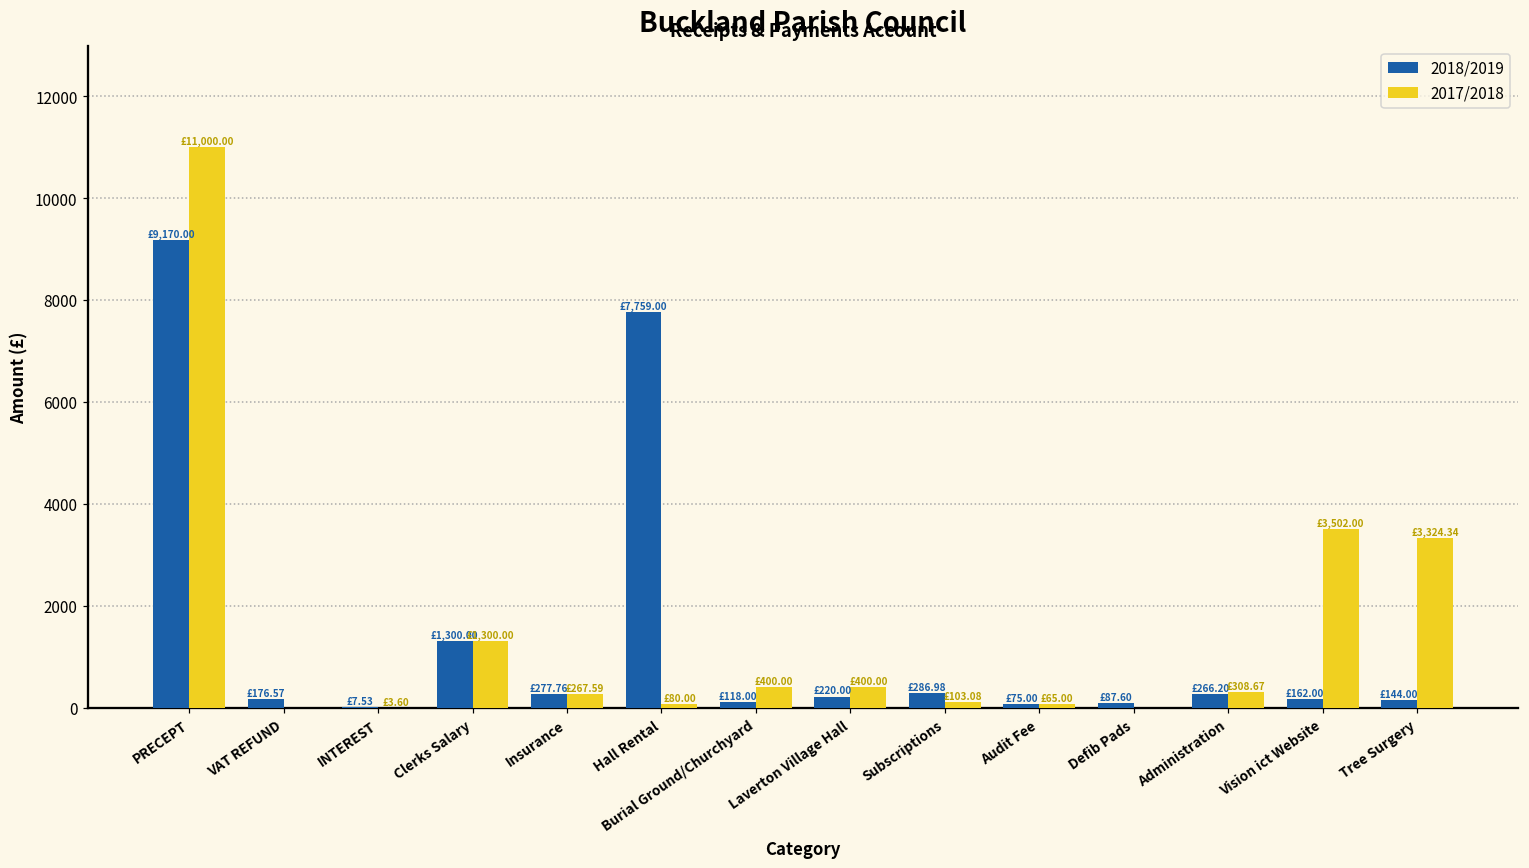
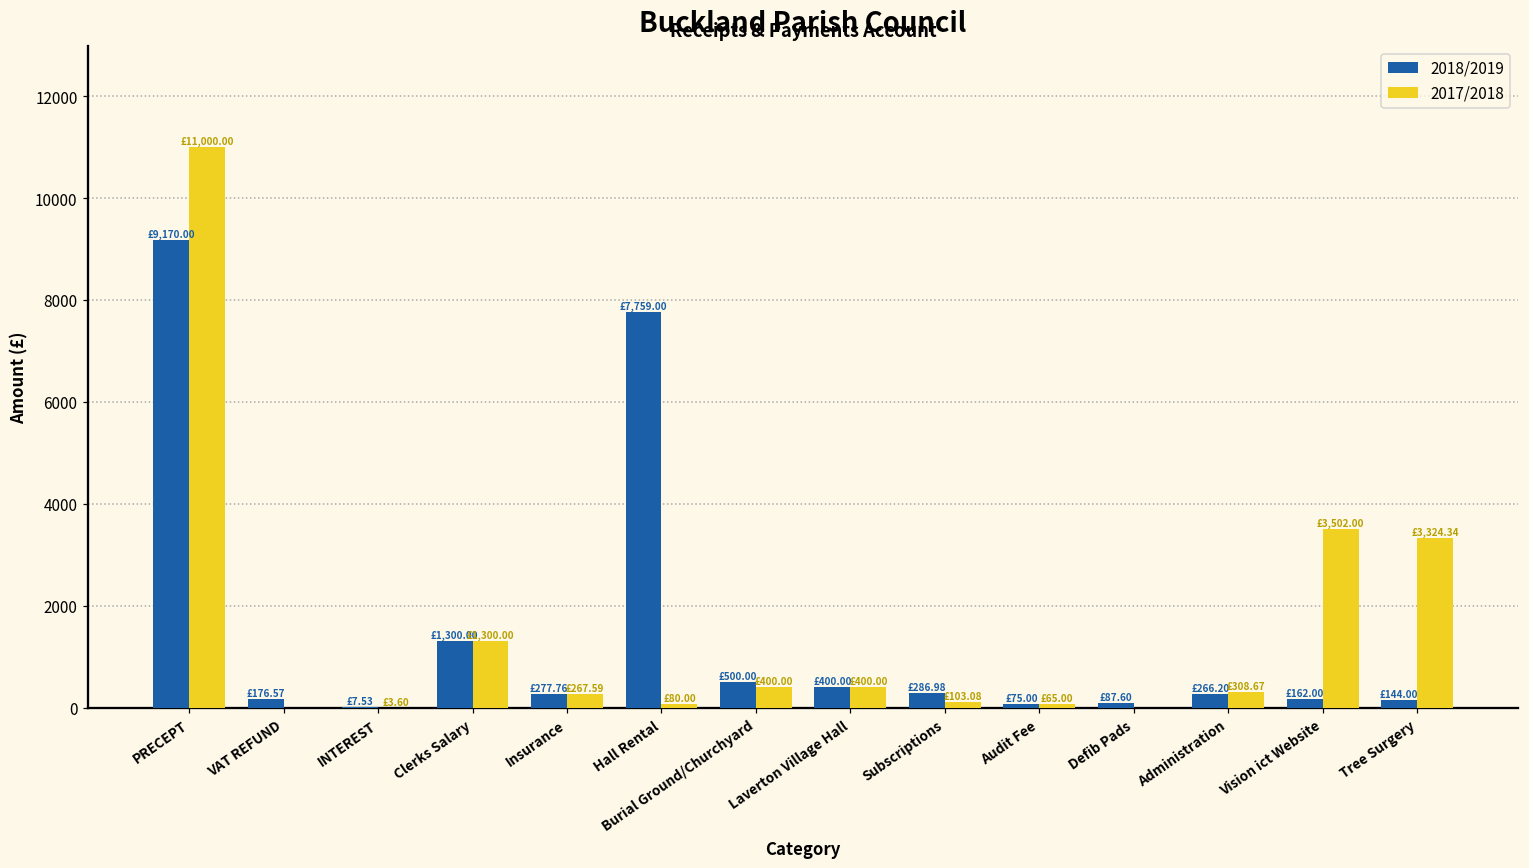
2018/2019, Burial Ground/Churchyard: £118.00 -> £500.00
2018/2019, Laverton Village Hall: £220.00 -> £400.00
